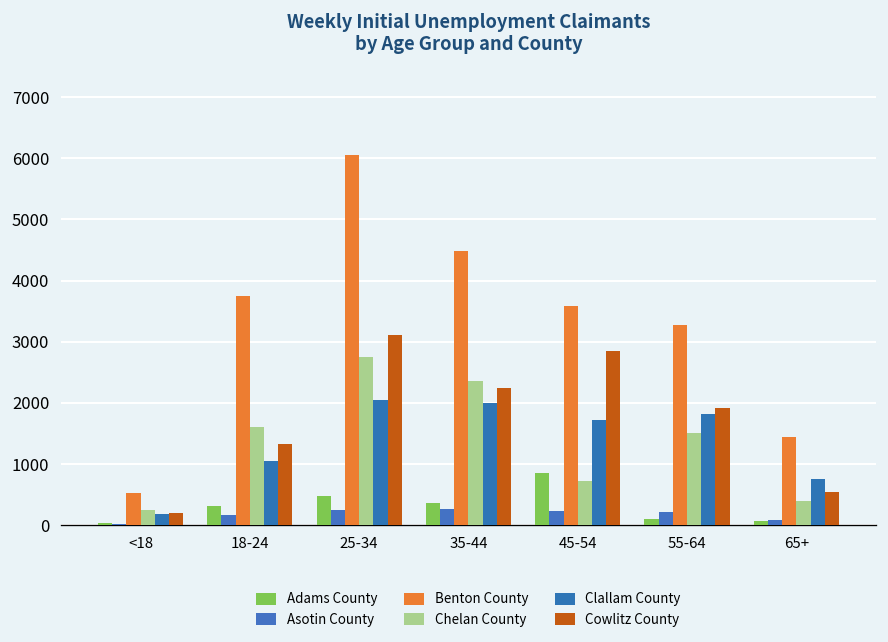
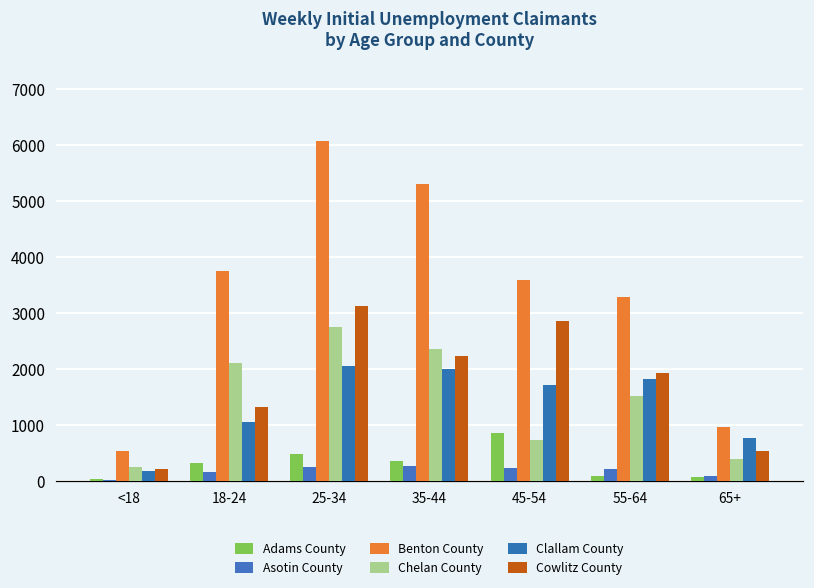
Chelan County, 18-24: 1600 -> 2100
Benton County, 35-44: 4500 -> 5300
Benton County, 65+: 1400 -> 1000
